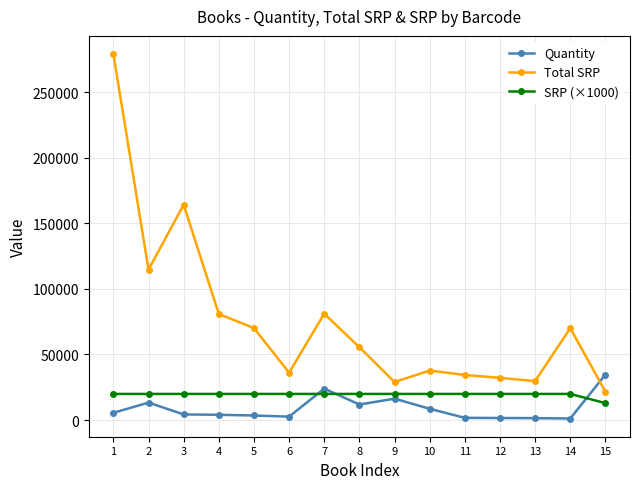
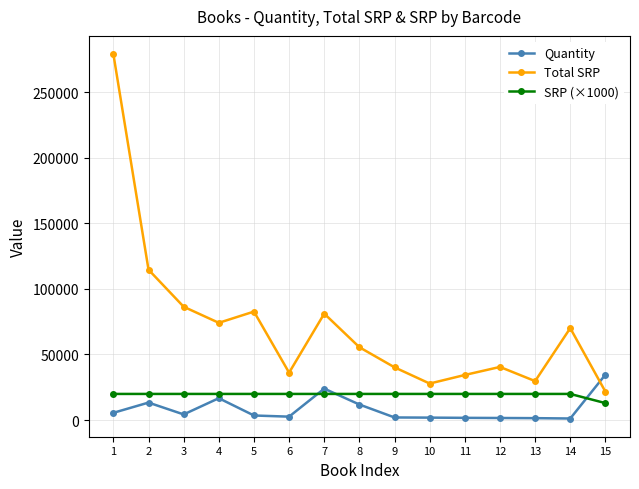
Total SRP, 3: 164000 -> 86000
Quantity, 4: 4000 -> 17000
Total SRP, 4: 81000 -> 74000
Total SRP, 5: 70000 -> 83000
Quantity, 9: 16000 -> 2000
Total SRP, 9: 29000 -> 40000
Quantity, 10: 9000 -> 2000
Total SRP, 10: 38000 -> 28000
Total SRP, 12: 32000 -> 41000
